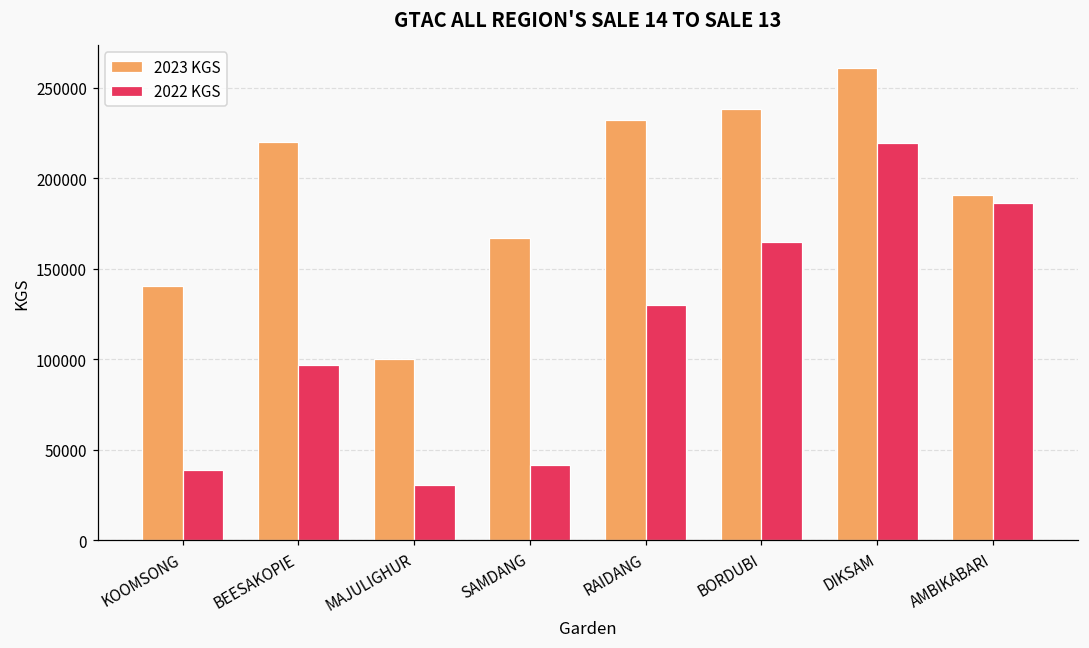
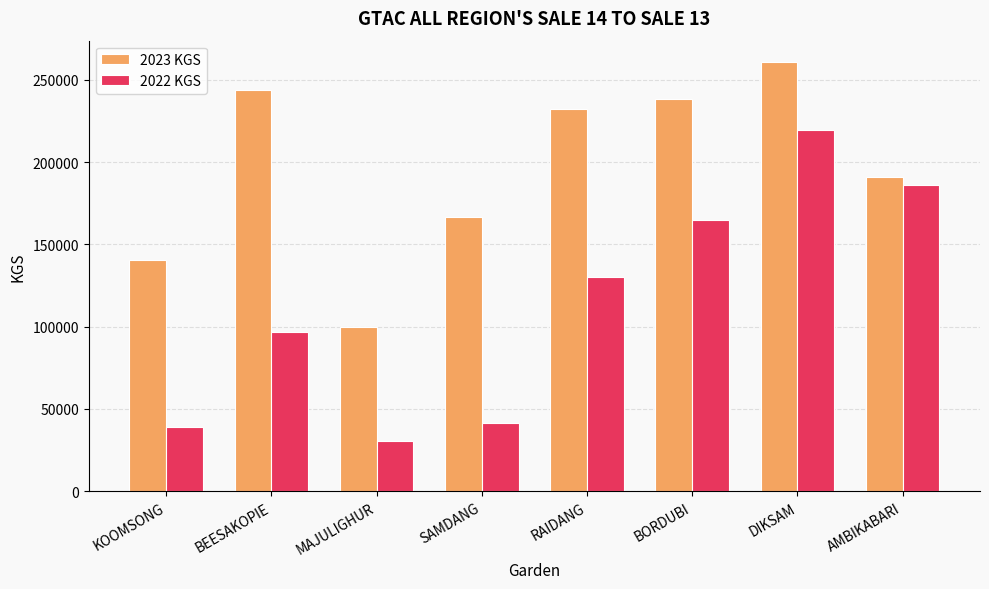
2023 KGS, BEESAKOPIE: 220000 -> 244000
